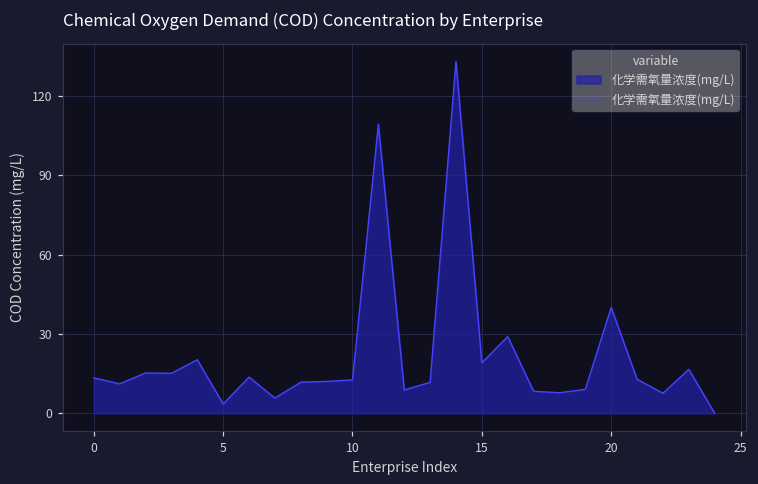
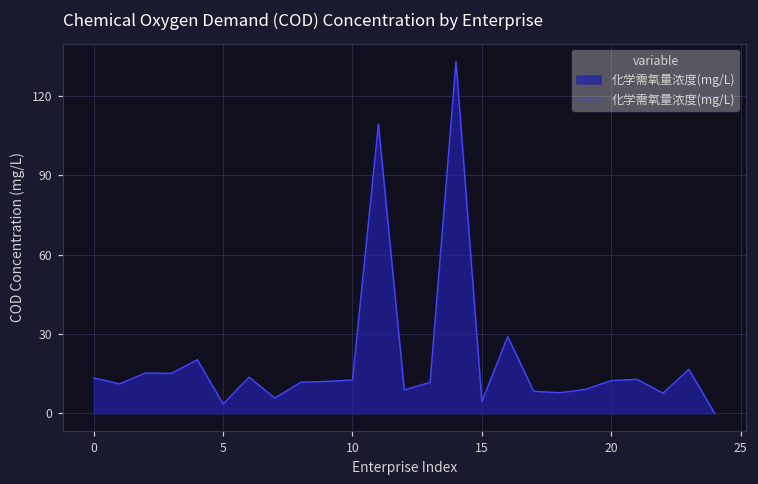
15: 19 -> 4
20: 40 -> 12
